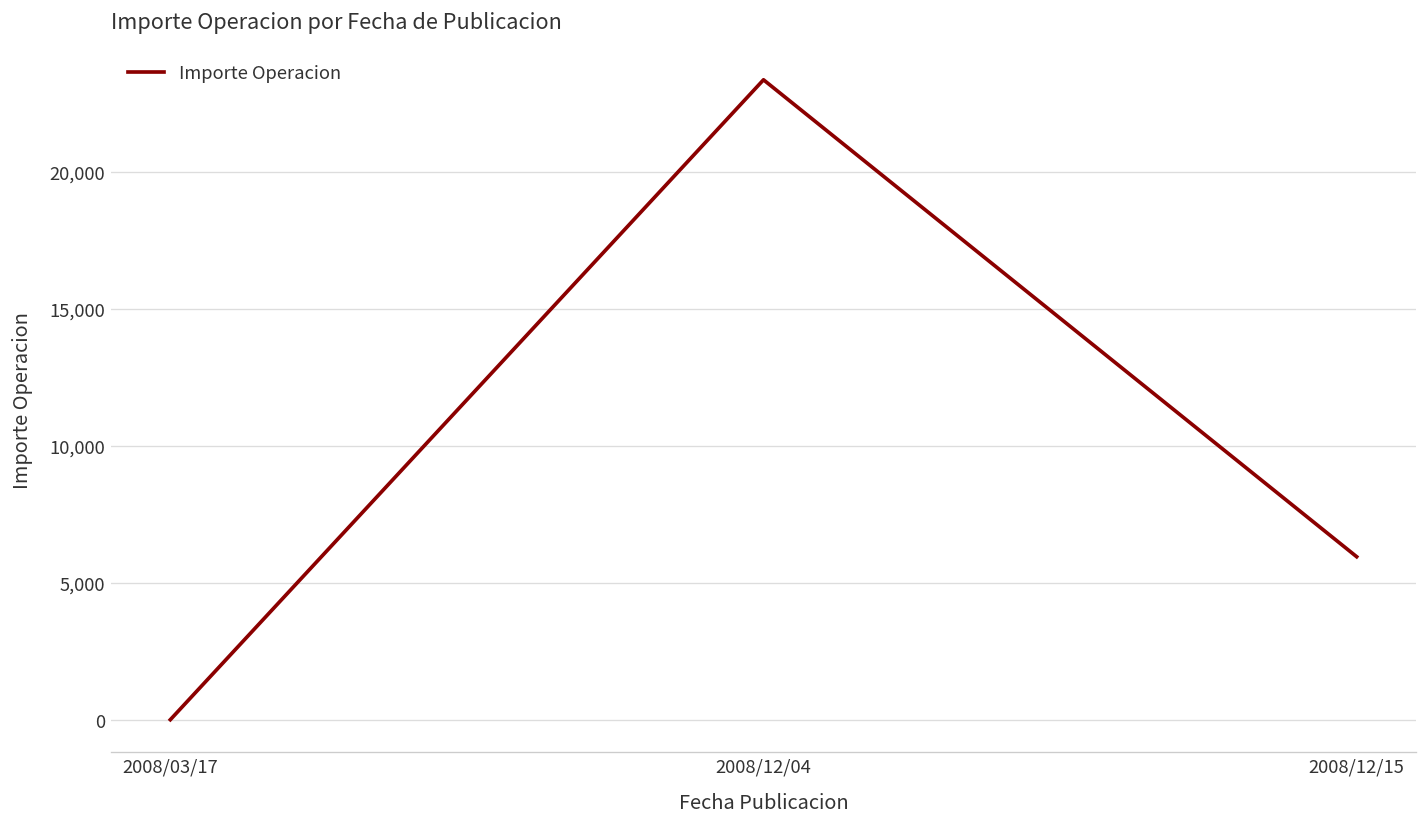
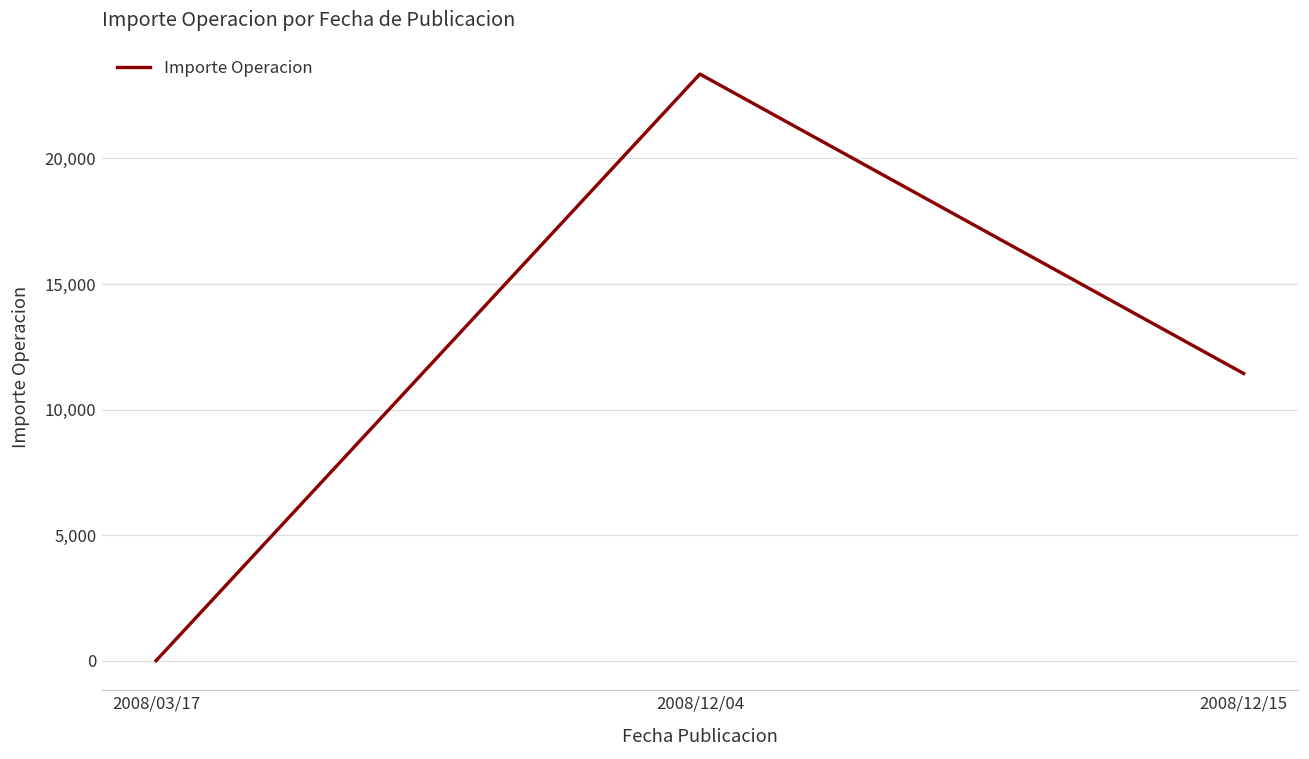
2008/12/15: 5,900 -> 11,400
